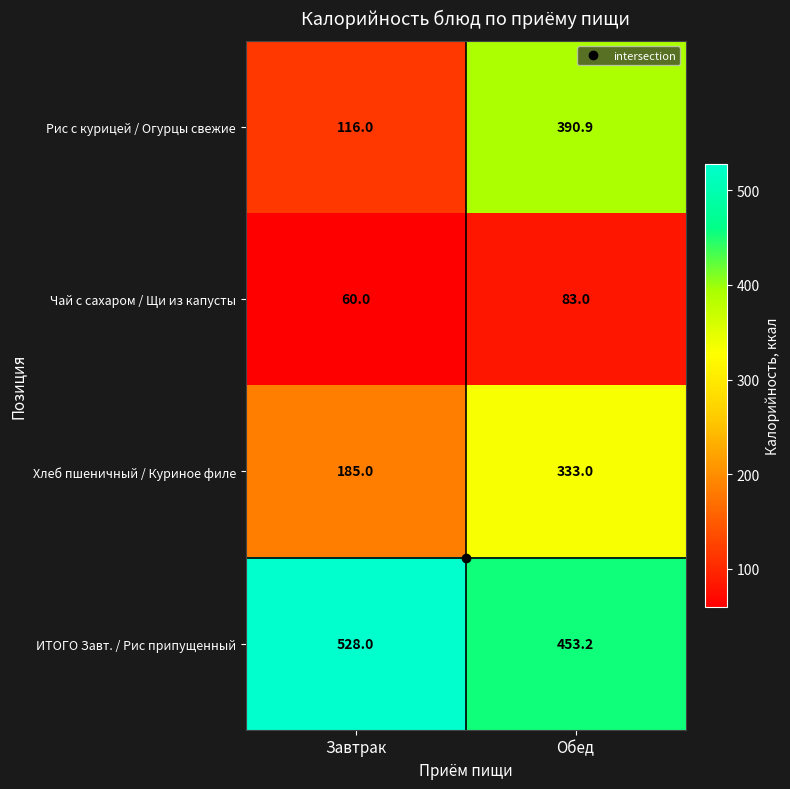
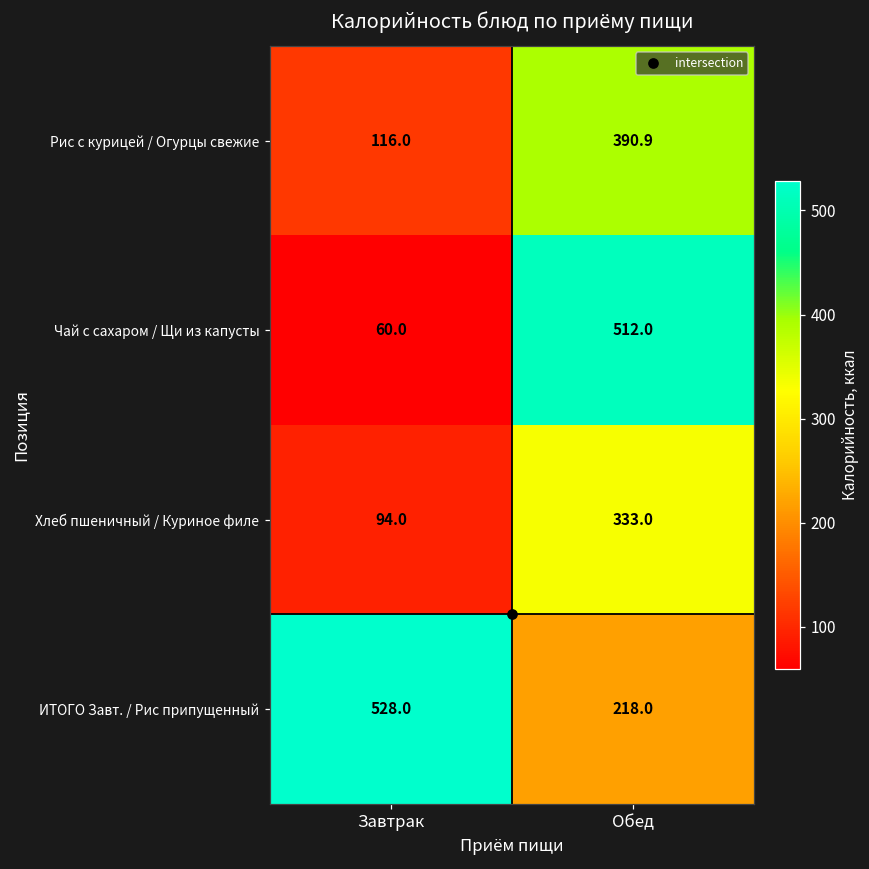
Чай с сахаром / Щи из капусты, Обед: 83.0 -> 512.0
Хлеб пшеничный / Куриное филе, Завтрак: 185.0 -> 94.0
ИТОГО Завт. / Рис припущенный, Обед: 453.2 -> 218.0
